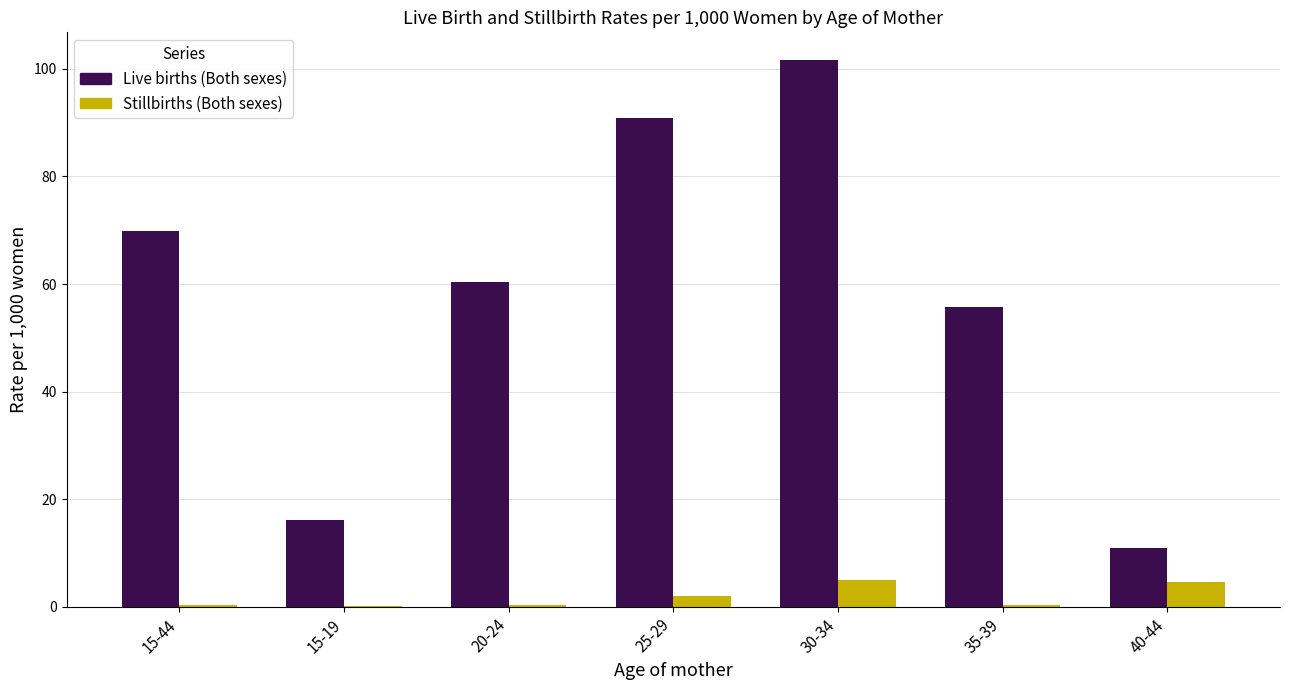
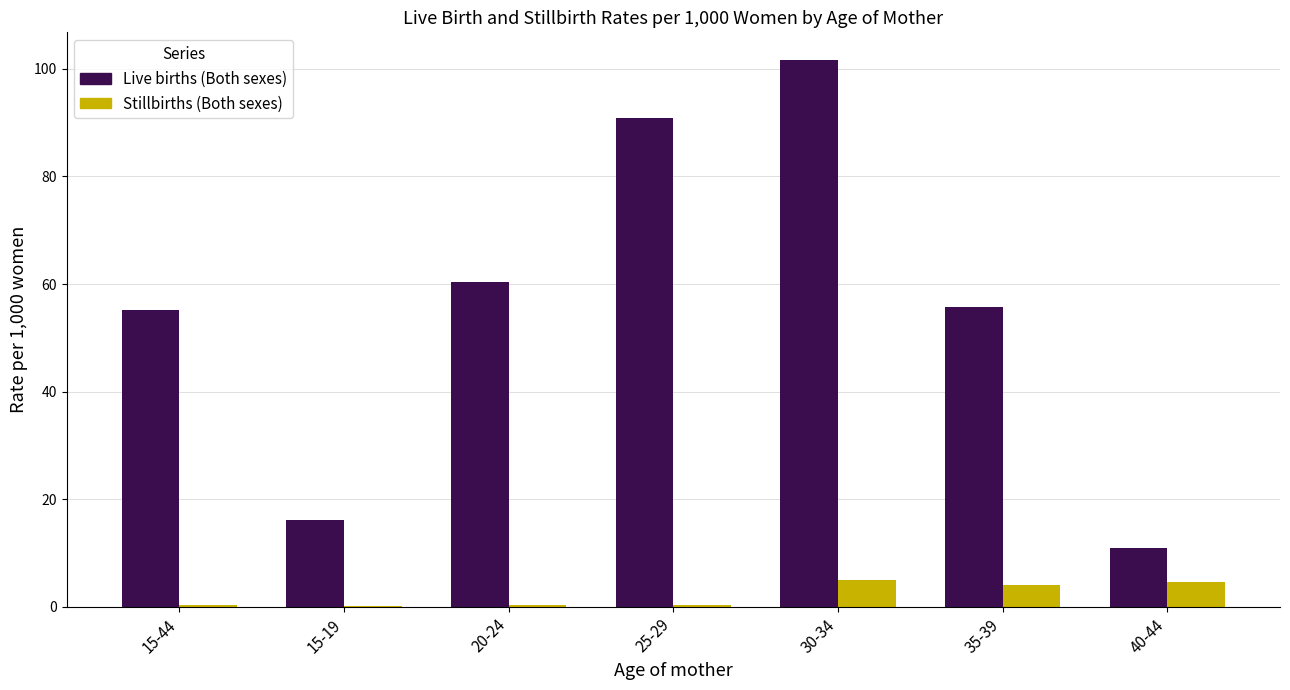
Live births (Both sexes), 15-44: 70 -> 55
Stillbirths (Both sexes), 25-29: 2 -> 0
Stillbirths (Both sexes), 35-39: 0 -> 4
